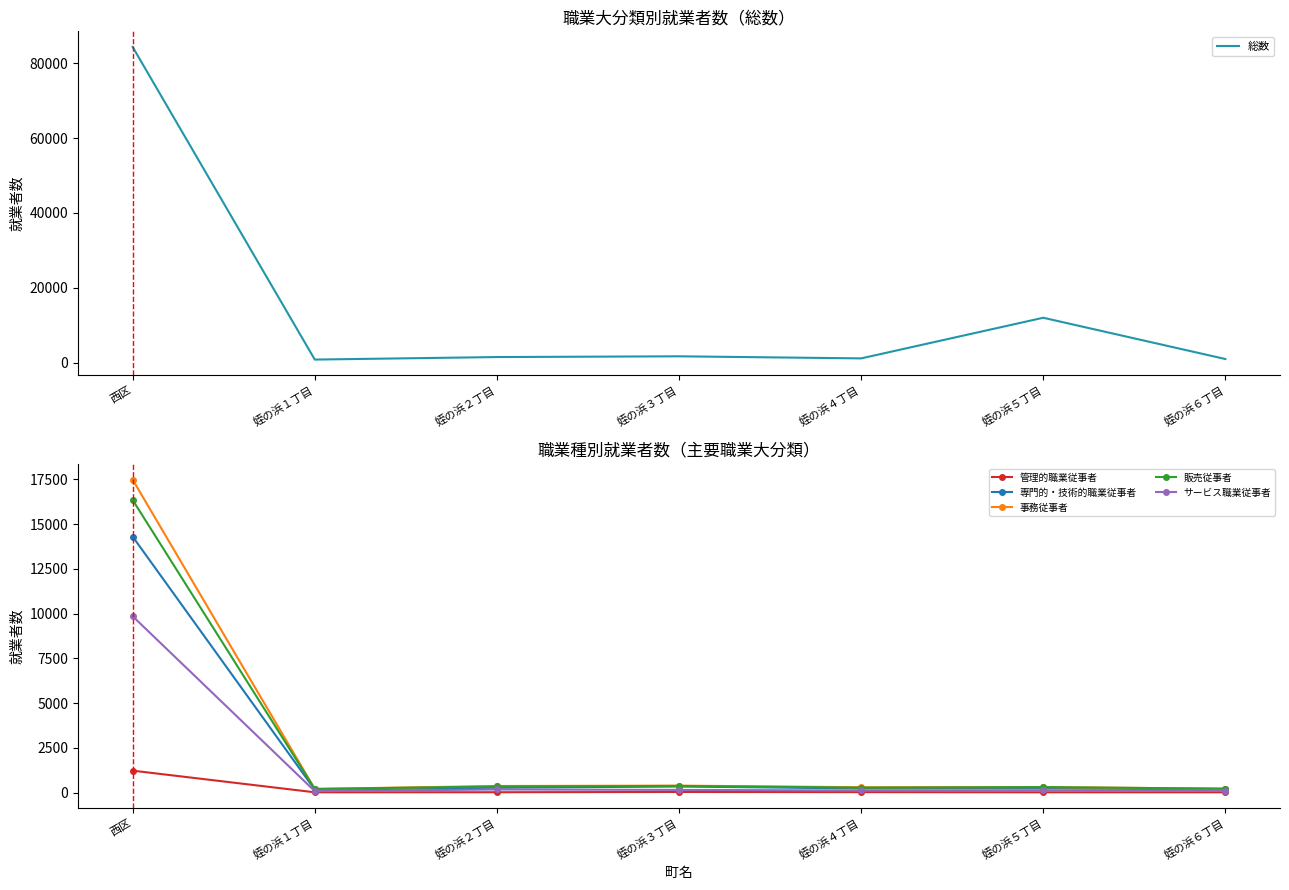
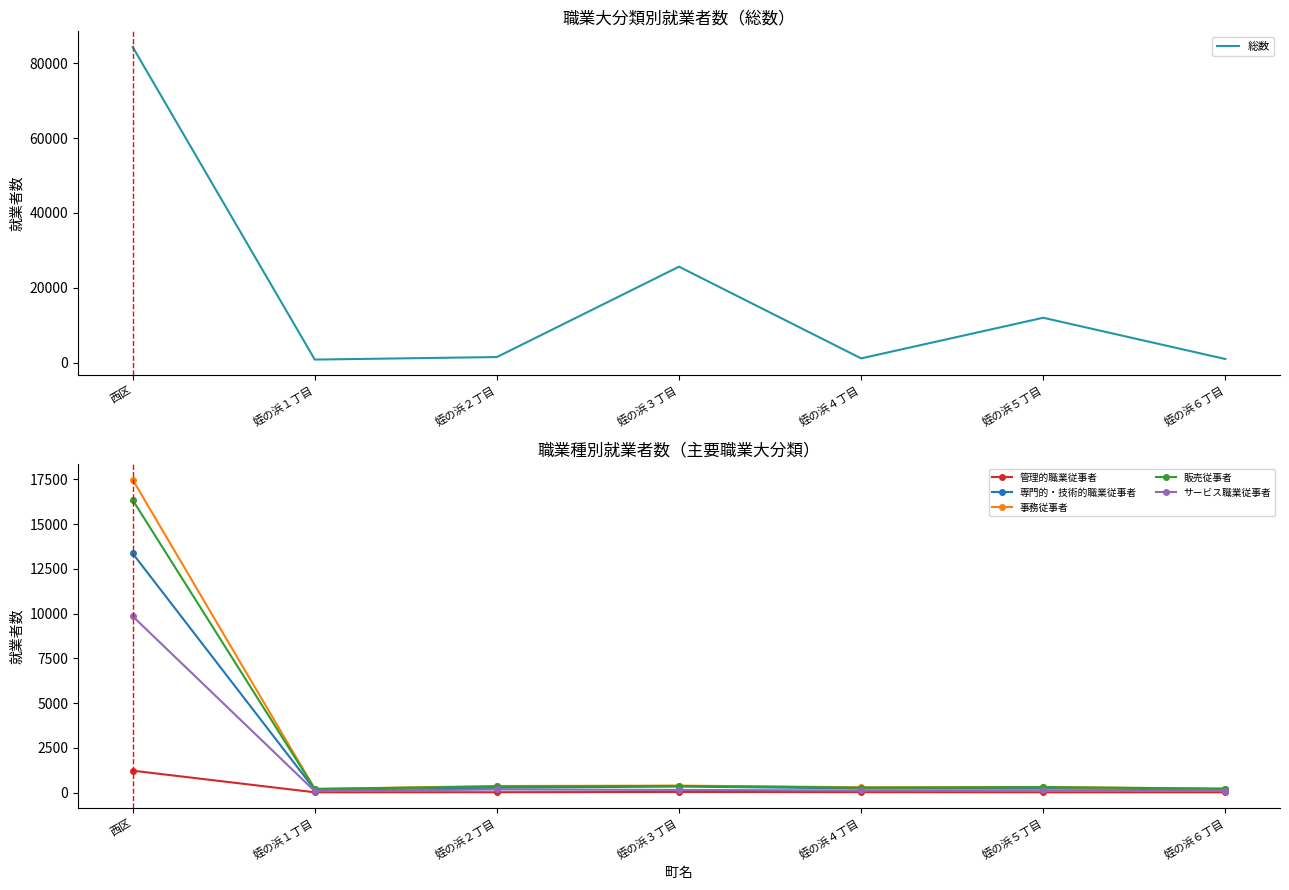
職業大分類別就業者数（総数）, 姪の浜３丁目: 2000 -> 26000
職業種別就業者数（主要職業大分類）, 専門的・技術的職業従事者, 西区: 14300 -> 13400
